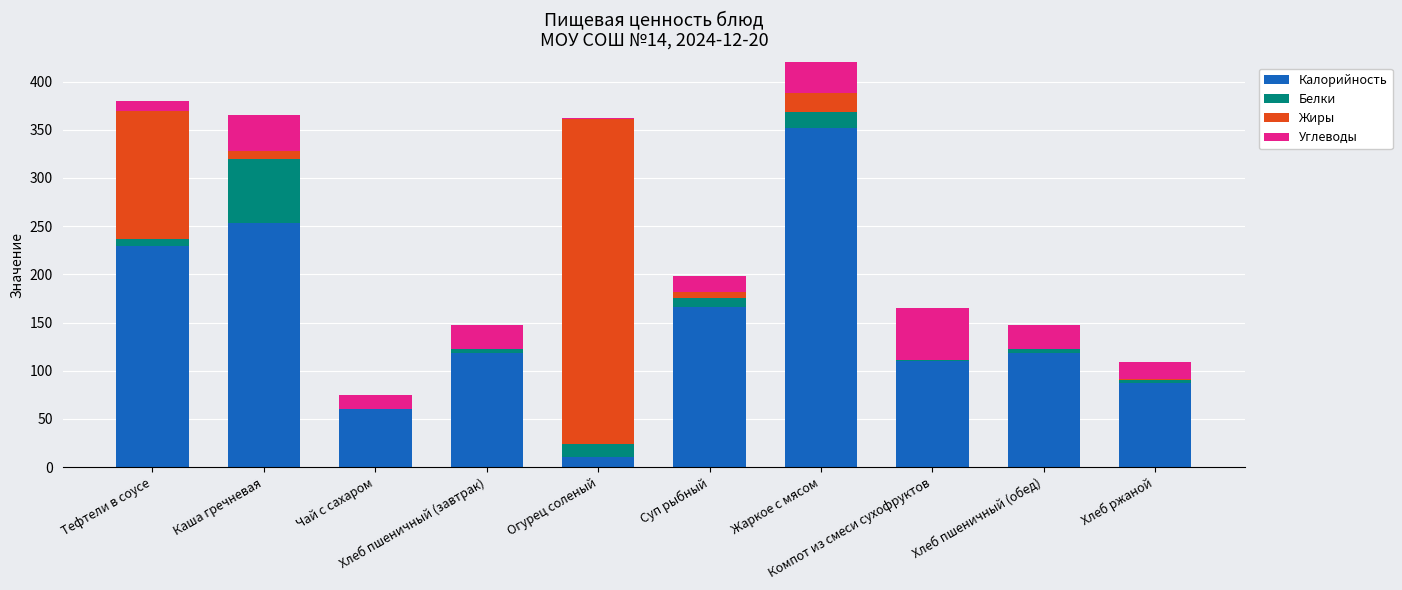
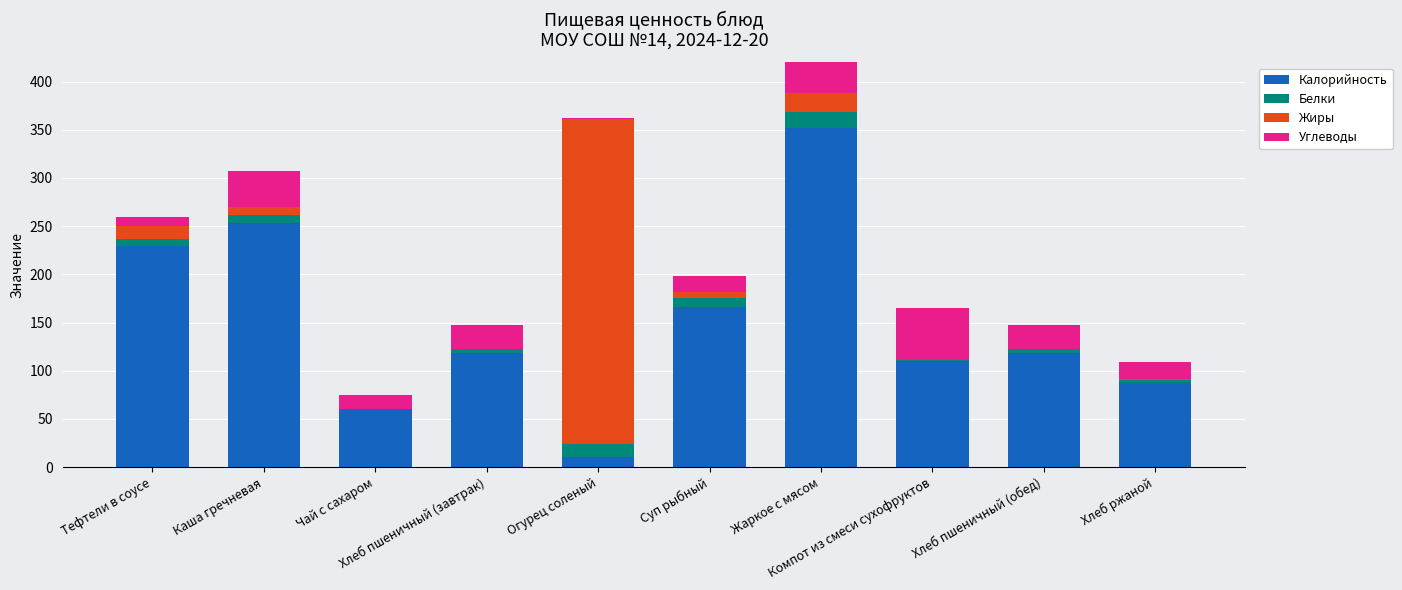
Жиры, Тефтели в соусе: 130 -> 10
Белки, Каша гречневая: 70 -> 10
